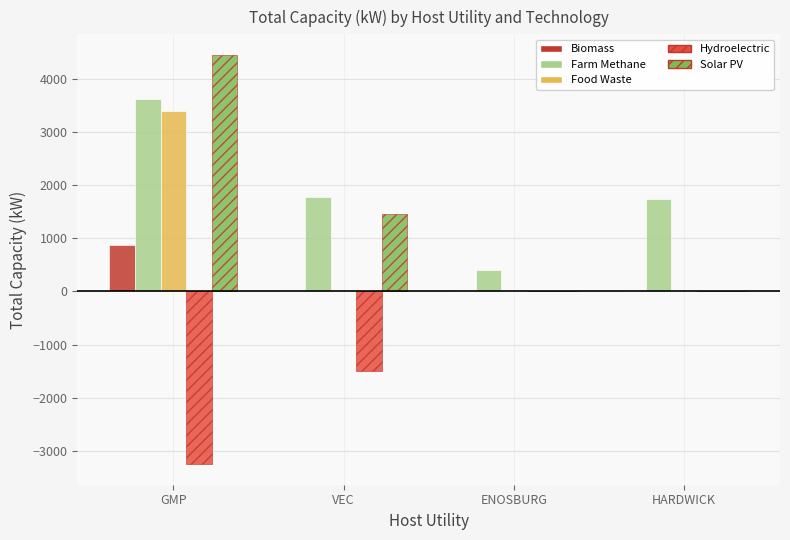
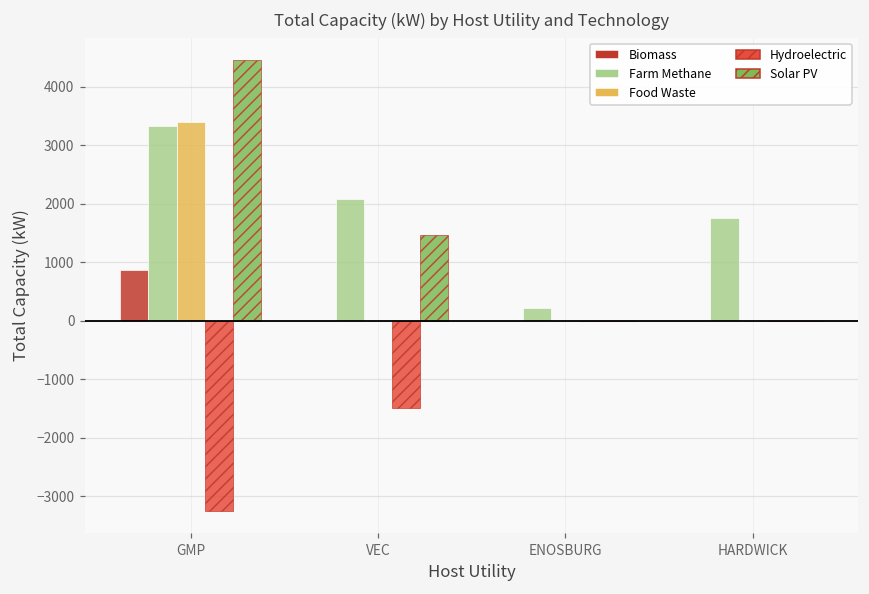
Farm Methane, GMP: 3600 -> 3300
Farm Methane, VEC: 1800 -> 2100
Farm Methane, ENOSBURG: 400 -> 200
